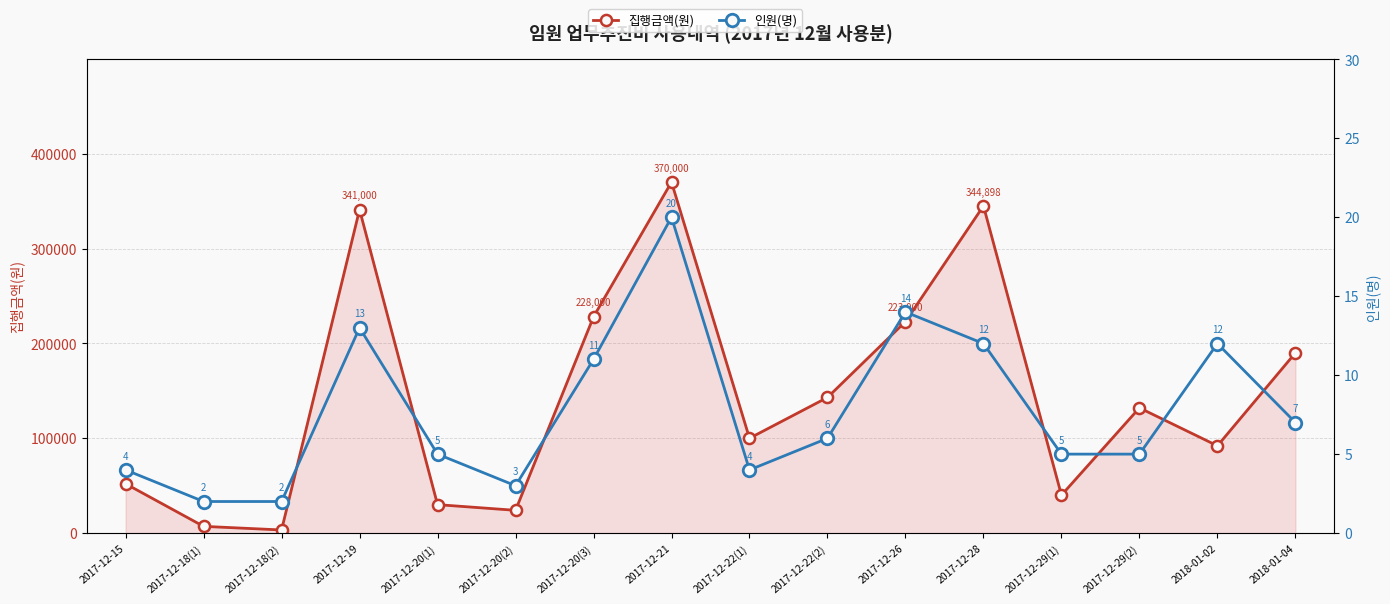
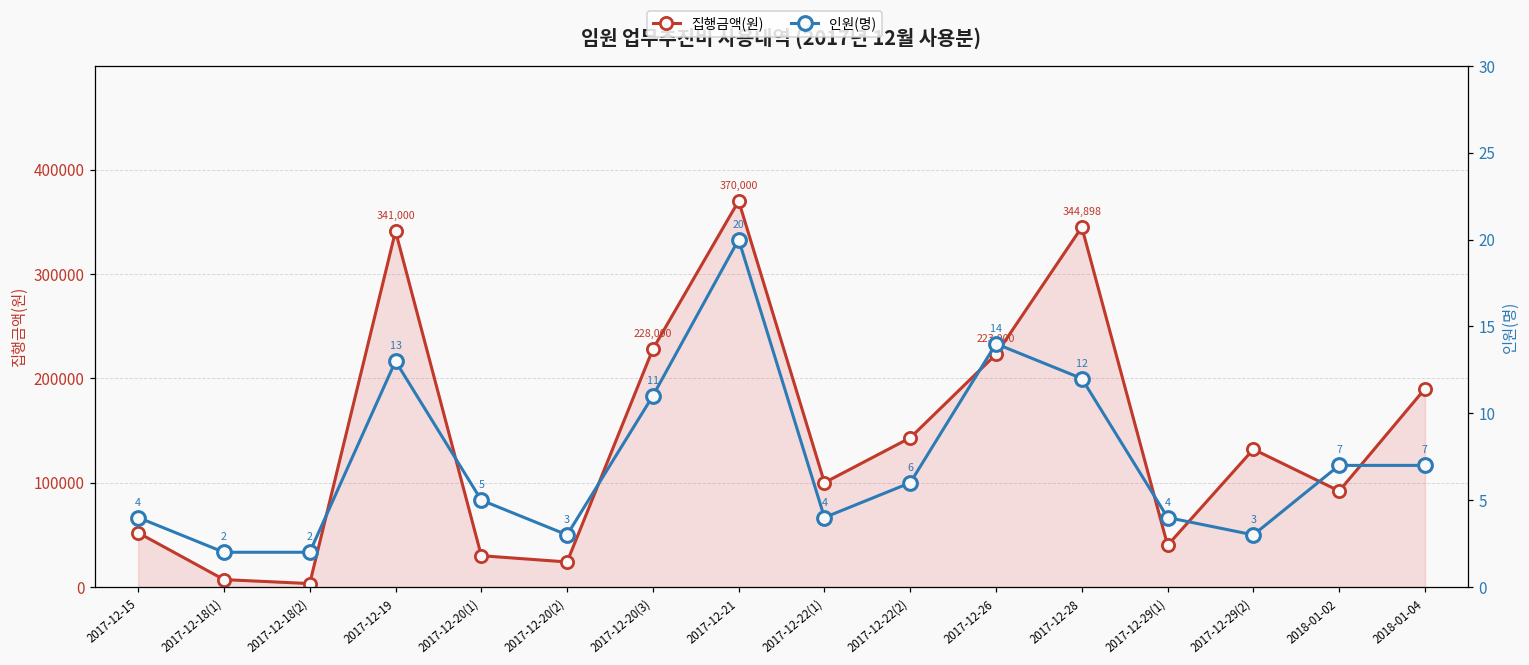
인원(명), 2017-12-29(1): 5 -> 4
인원(명), 2017-12-29(2): 5 -> 3
인원(명), 2018-01-02: 12 -> 7
